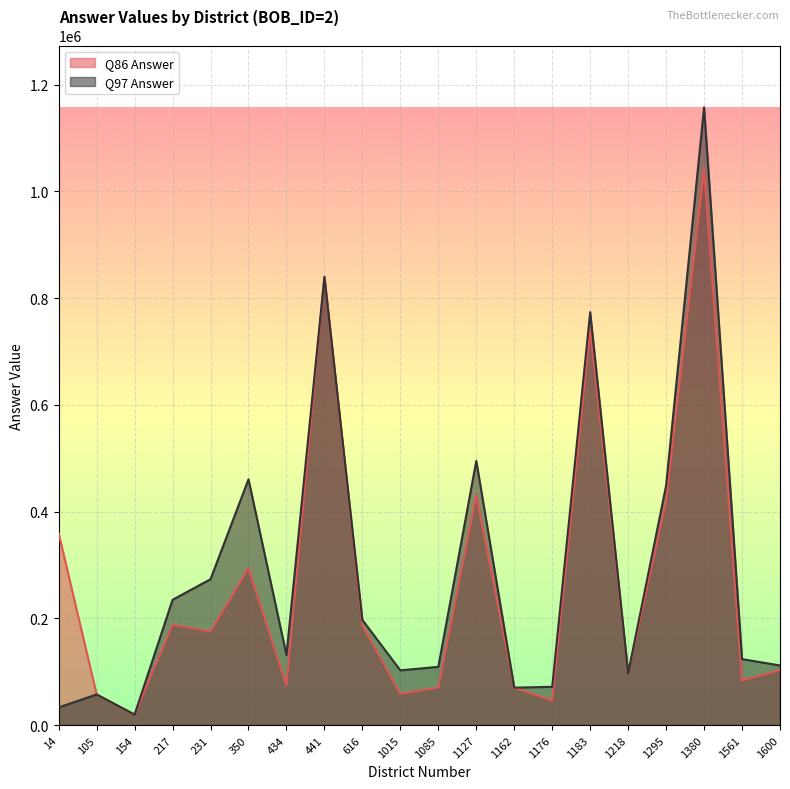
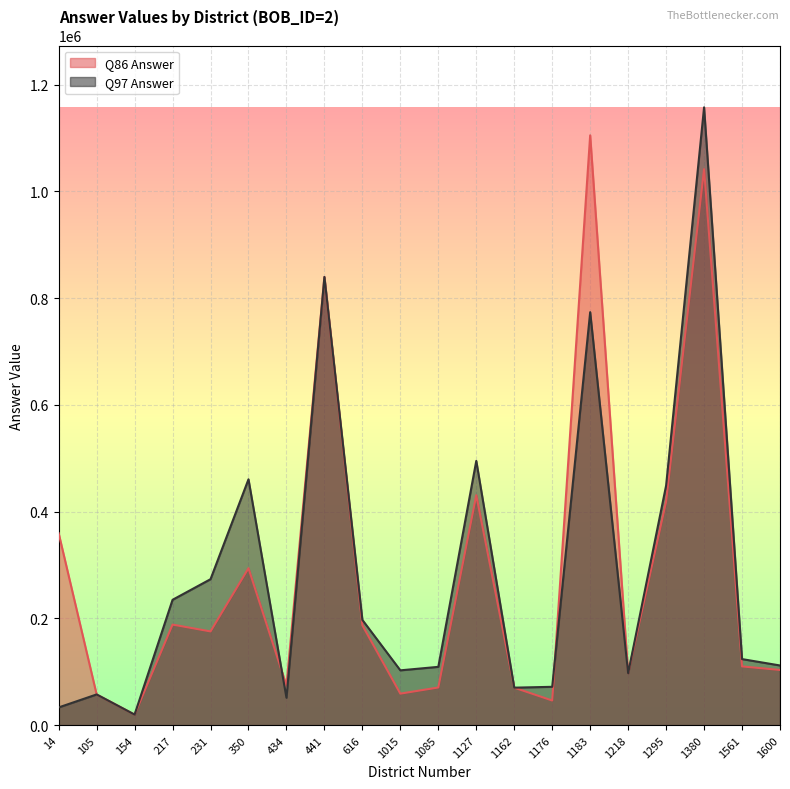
Q97 Answer, 434: 130000 -> 50000
Q86 Answer, 1183: 740000 -> 1110000
Q86 Answer, 1561: 80000 -> 110000
